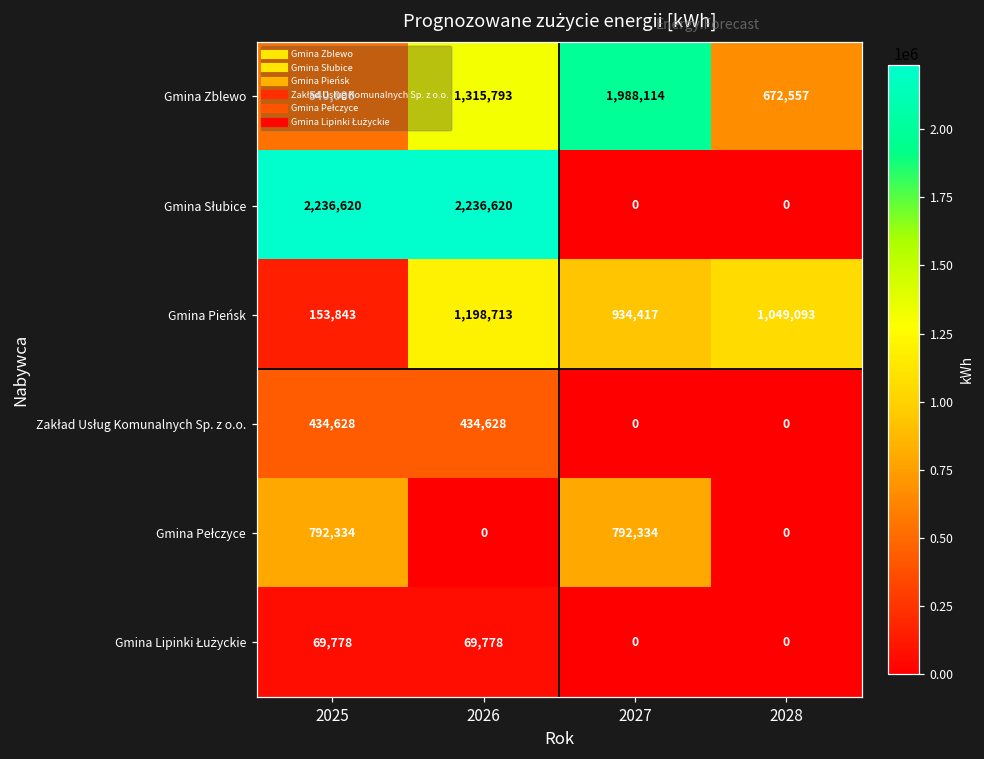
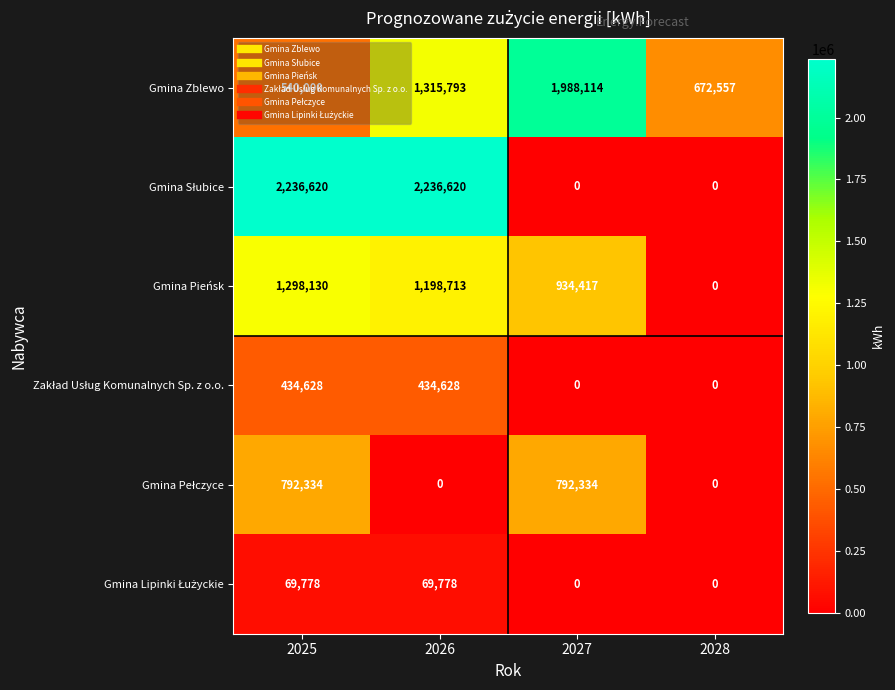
Gmina Pieńsk, 2025: 153,843 -> 1,298,130
Gmina Pieńsk, 2028: 1,049,093 -> 0
